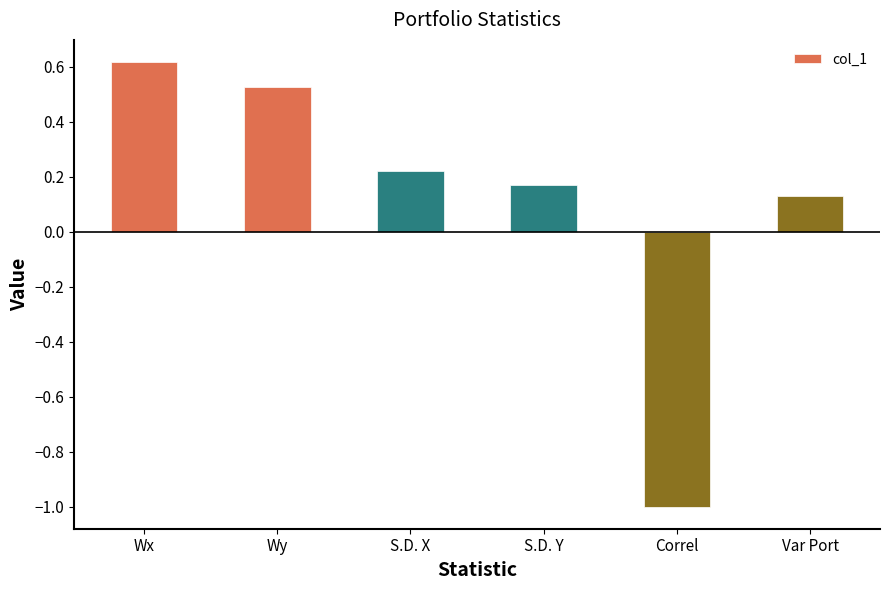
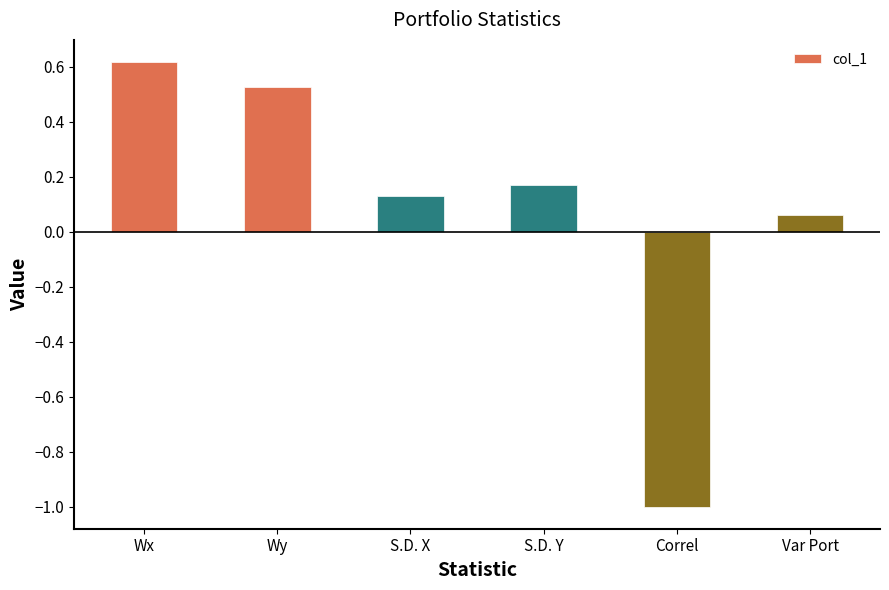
S.D. X: 0.22 -> 0.13
Var Port: 0.13 -> 0.06
